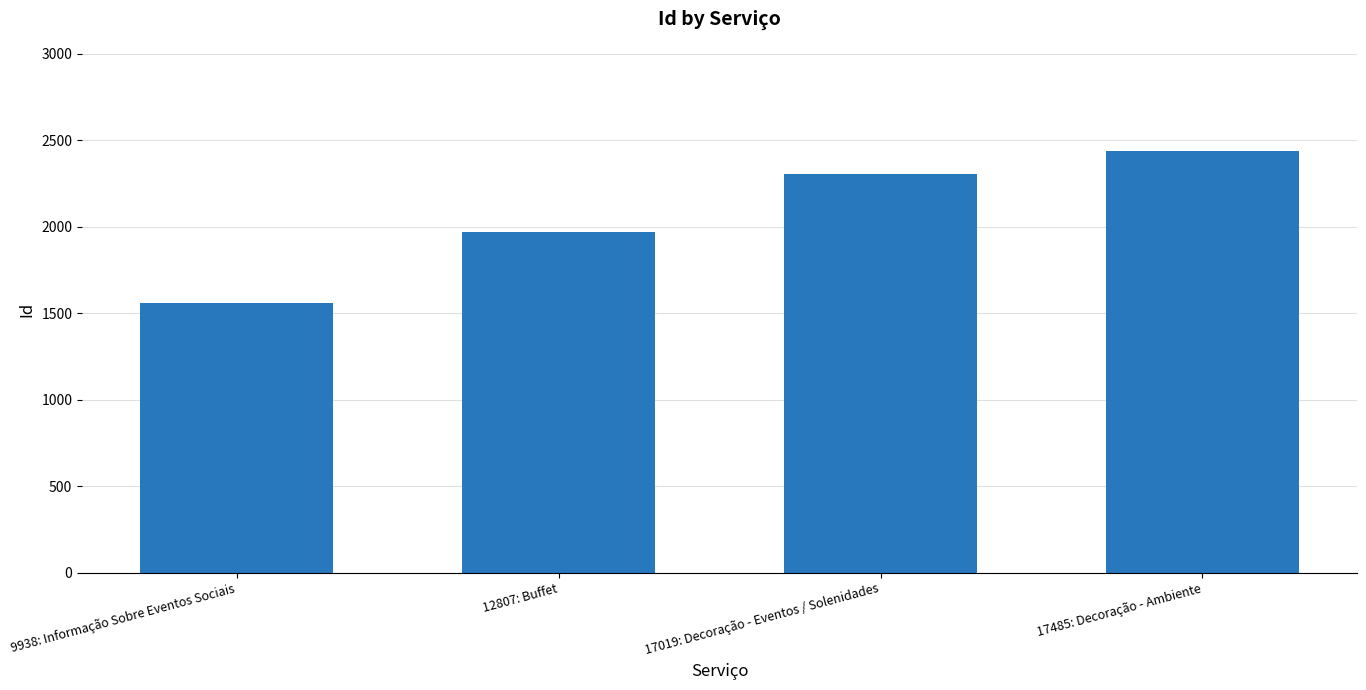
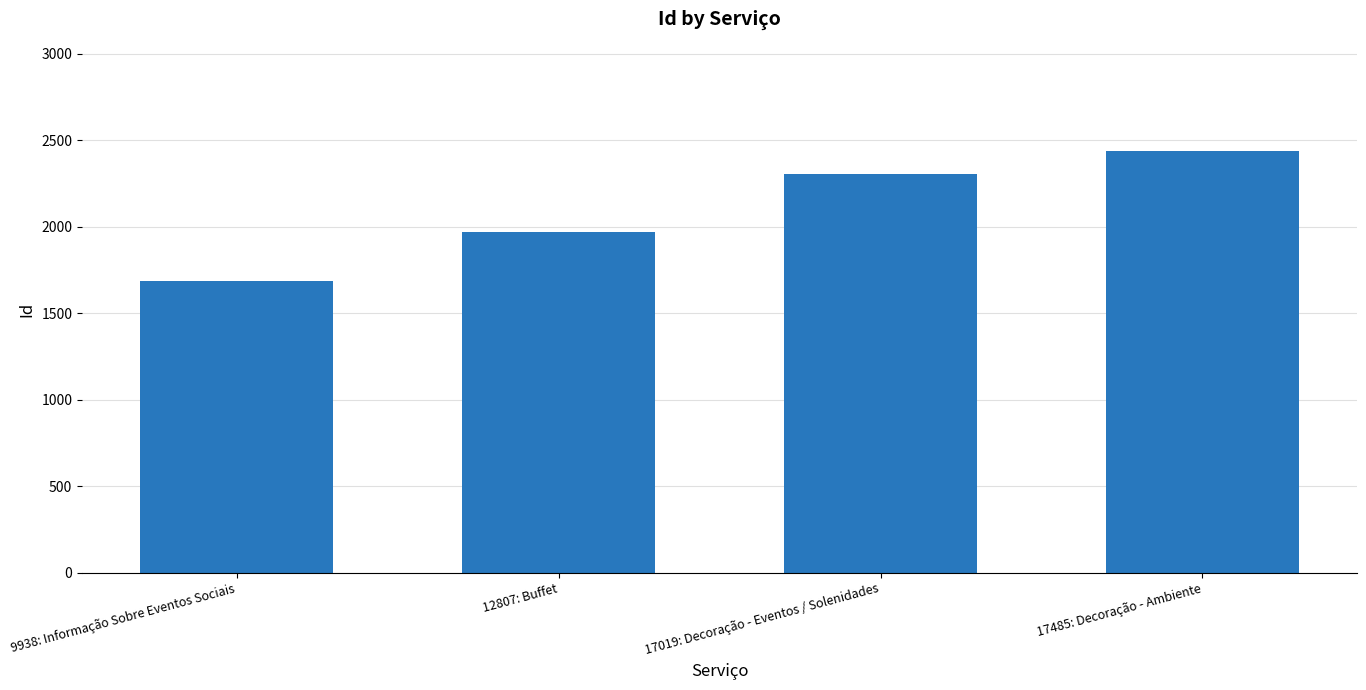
9938: Informação Sobre Eventos Sociais: 1560 -> 1690
